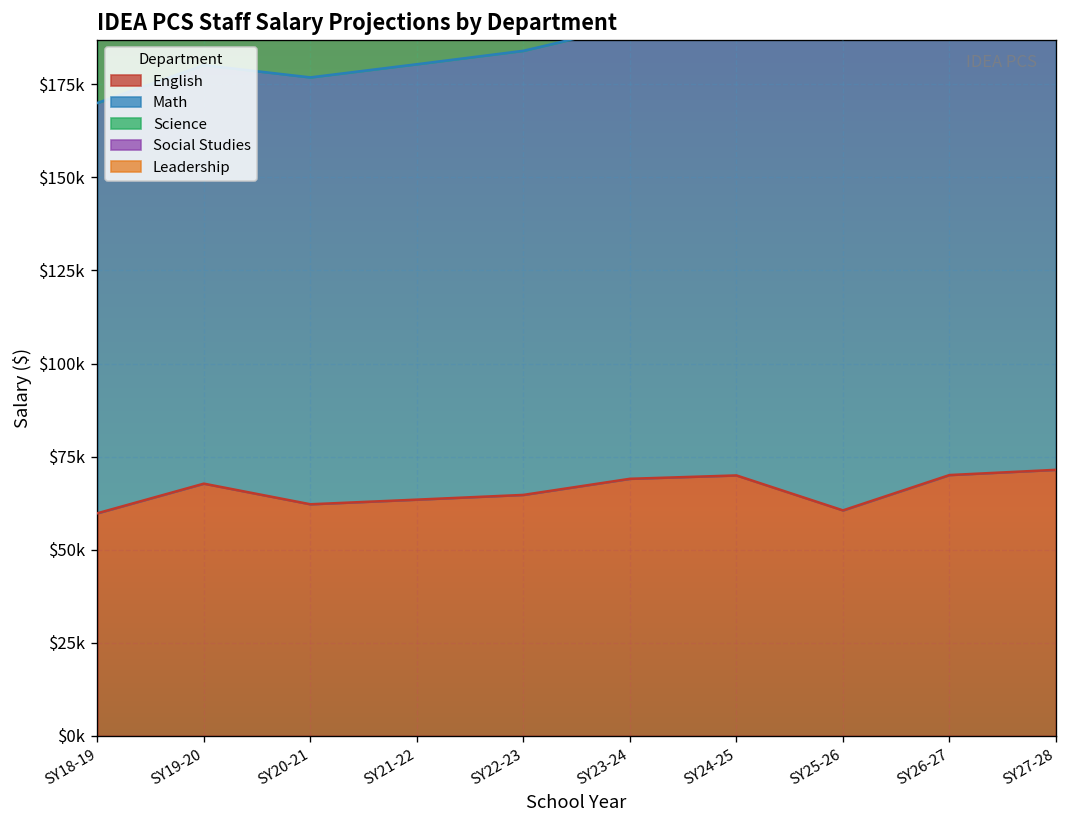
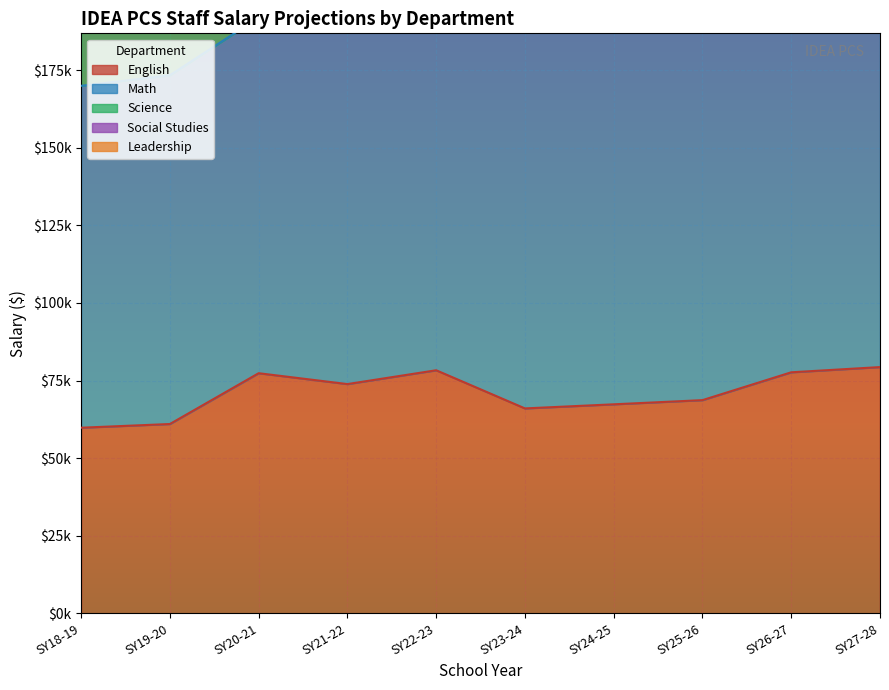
English, SY19-20: $68000 -> $61000
English, SY20-21: $62000 -> $77000
English, SY21-22: $63000 -> $74000
English, SY22-23: $65000 -> $78000
English, SY23-24: $69000 -> $66000
English, SY24-25: $70000 -> $67000
English, SY25-26: $61000 -> $69000
English, SY26-27: $70000 -> $78000
English, SY27-28: $71000 -> $79000
